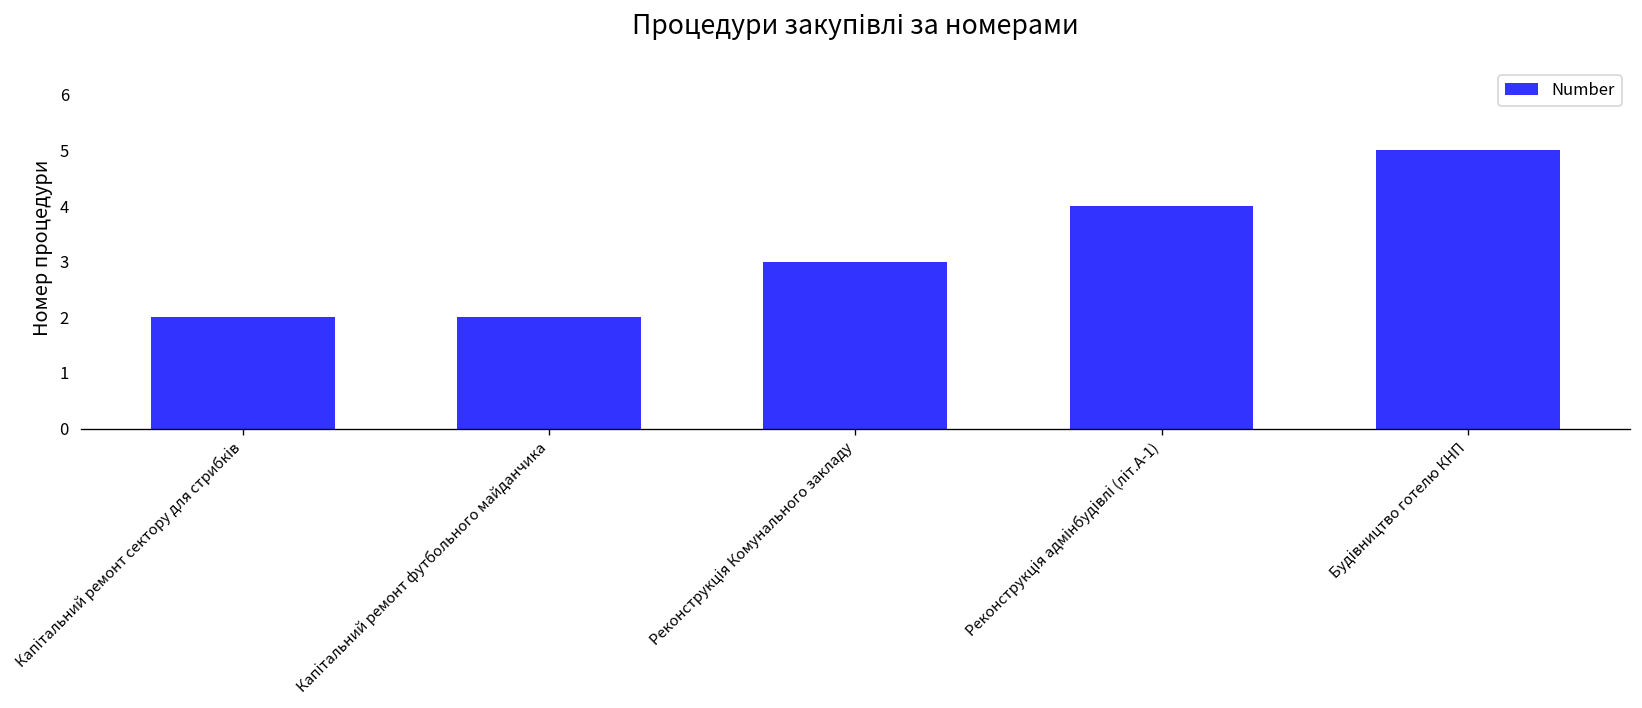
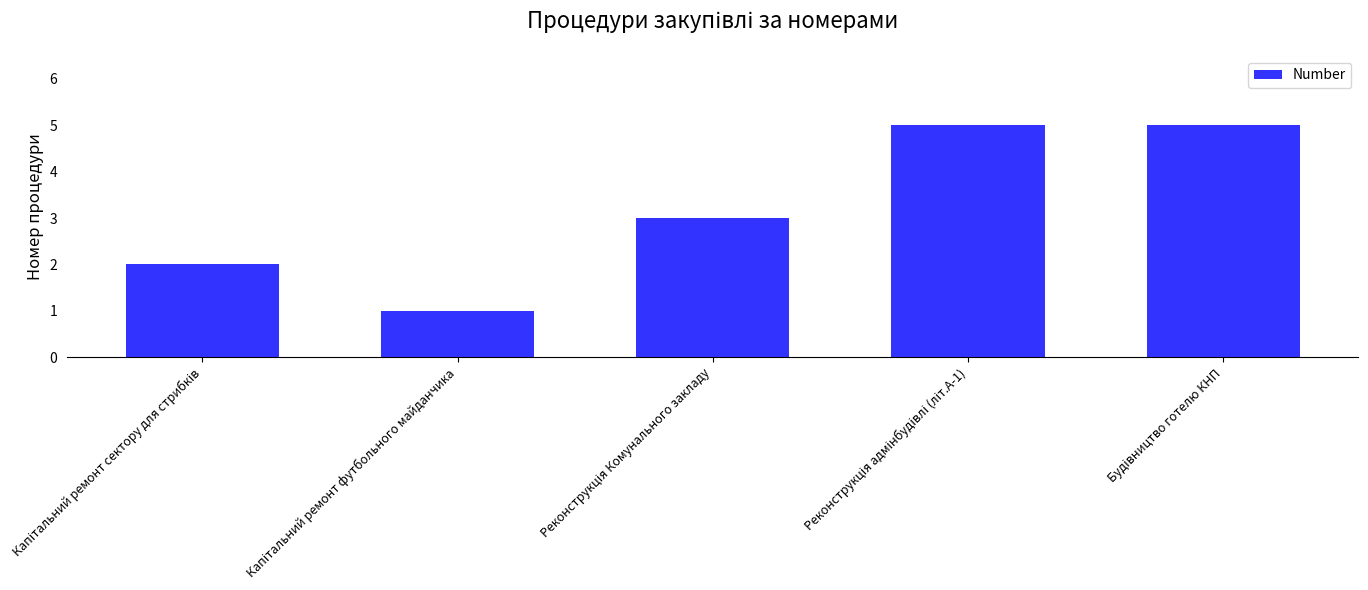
Капітальний ремонт футбольного майданчика: 2 -> 1
Реконструкція адмінбудівлі (літ.А-1): 4 -> 5
